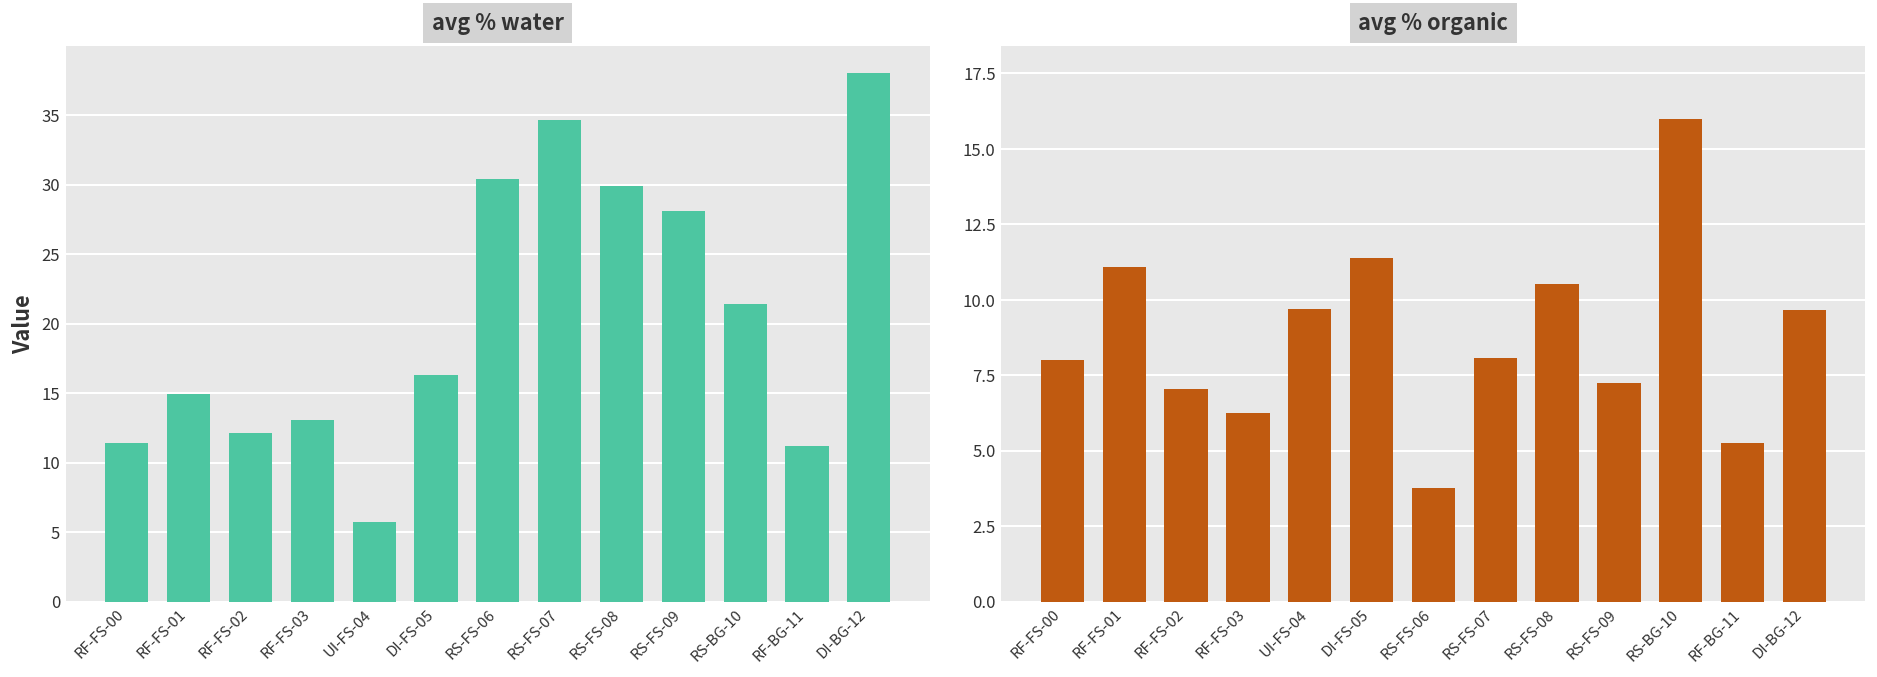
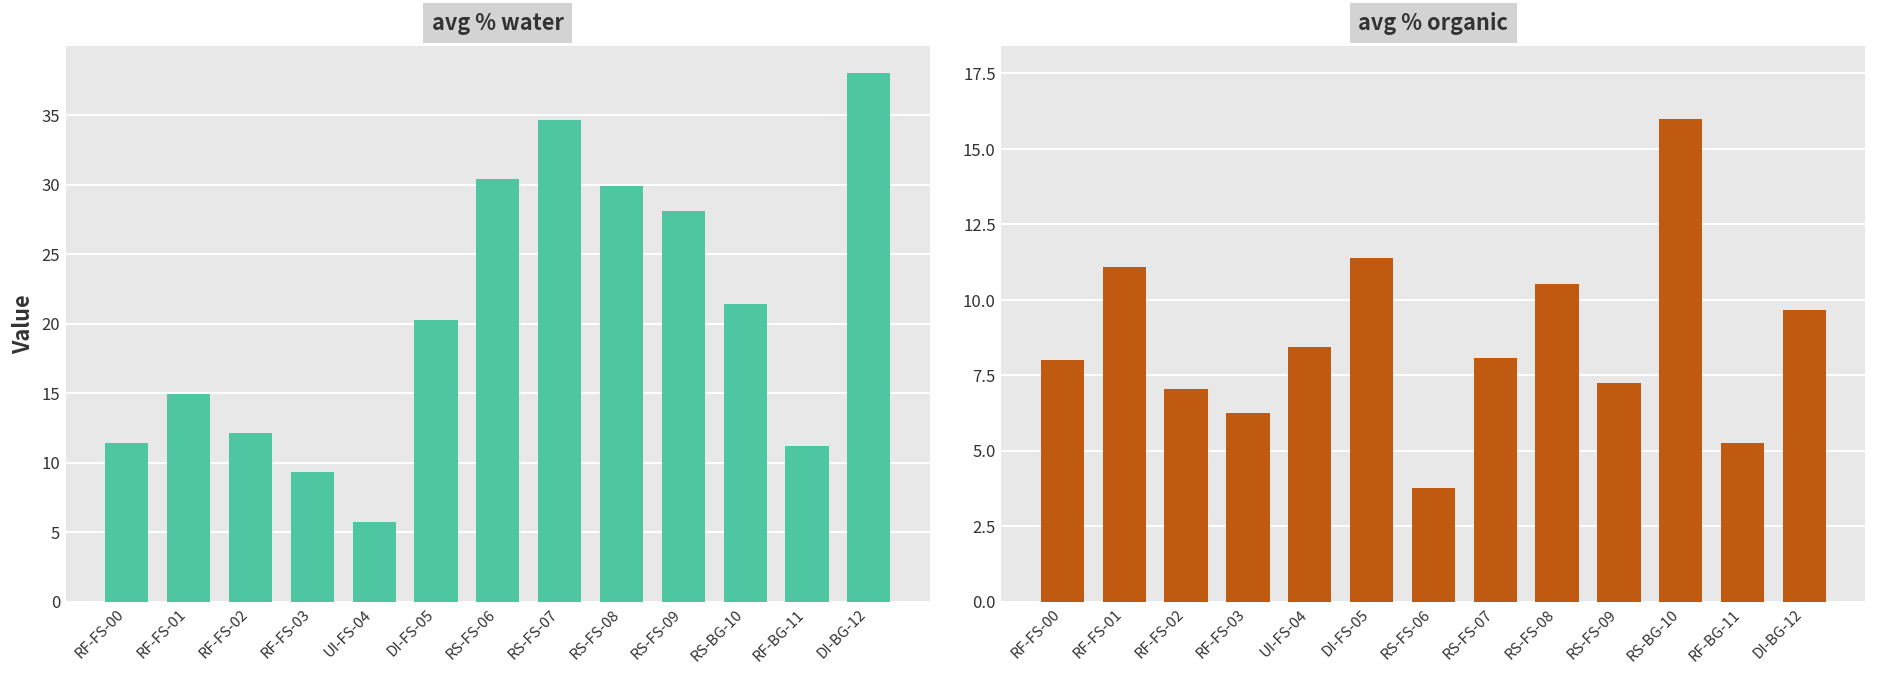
avg % water, RF-FS-03: 13.0 -> 9.3
avg % water, DI-FS-05: 16.3 -> 20.3
avg % organic, UI-FS-04: 9.7 -> 8.4
